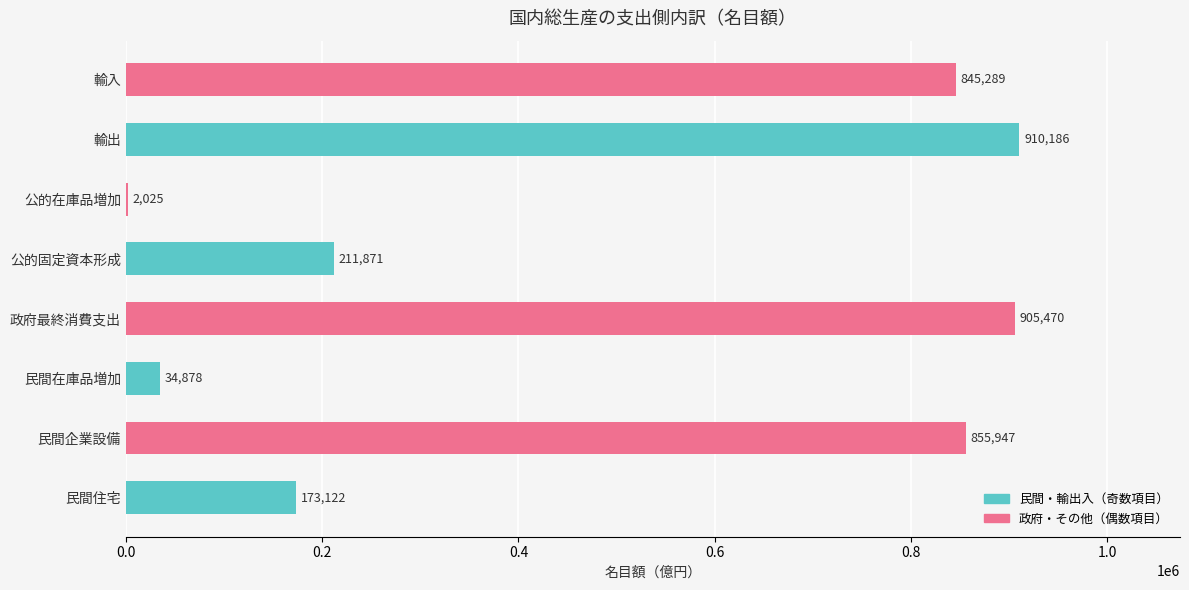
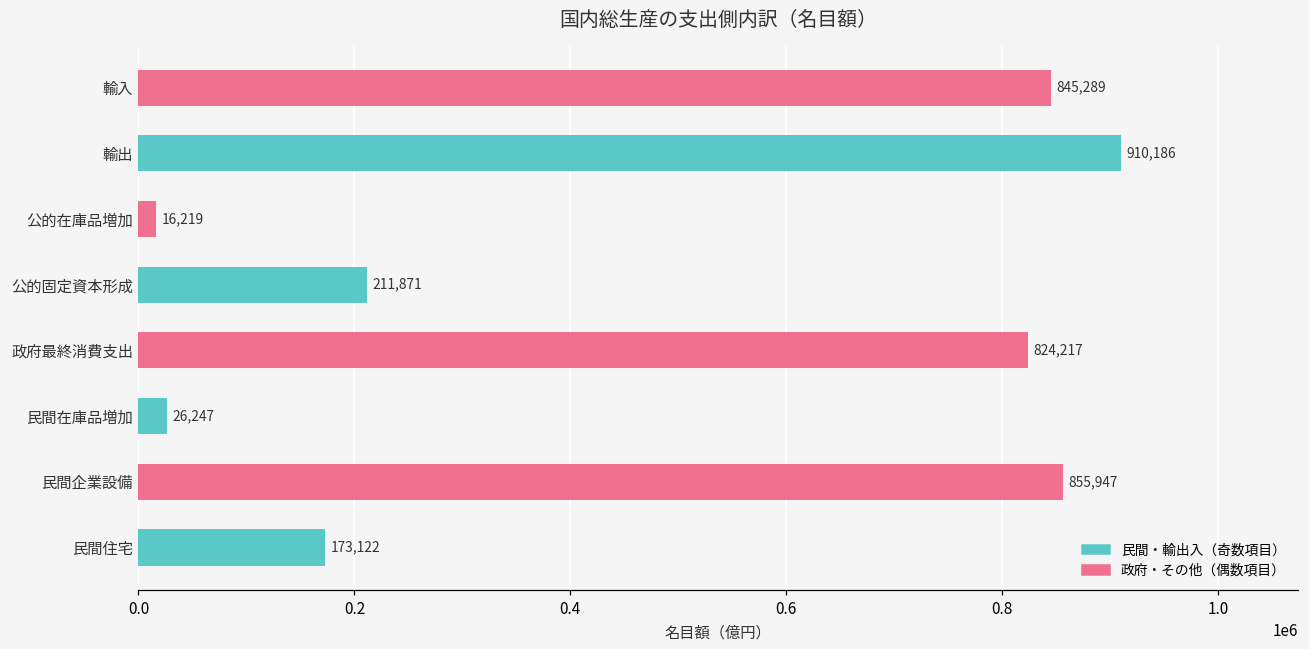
公的在庫品増加: 2,025 -> 16,219
政府最終消費支出: 905,470 -> 824,217
民間在庫品増加: 34,878 -> 26,247
